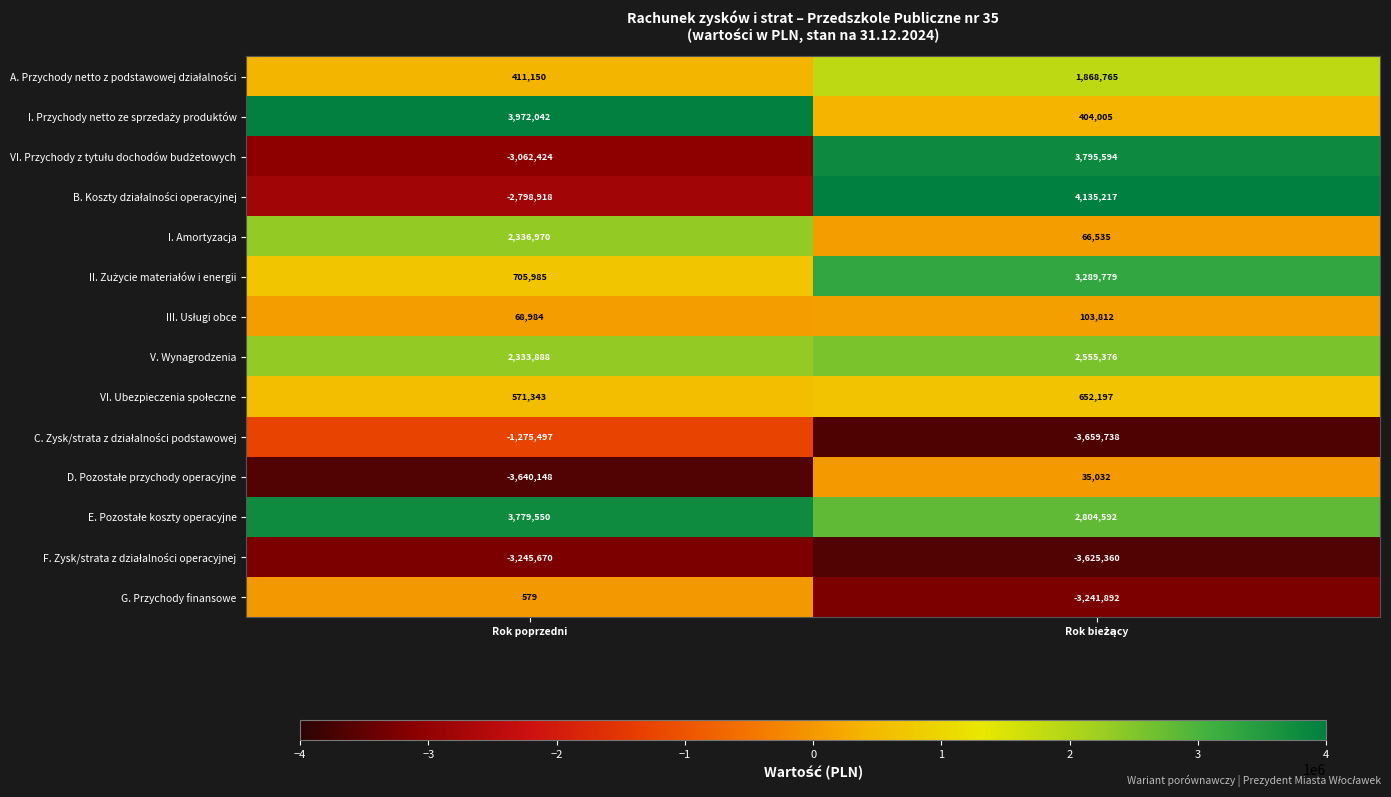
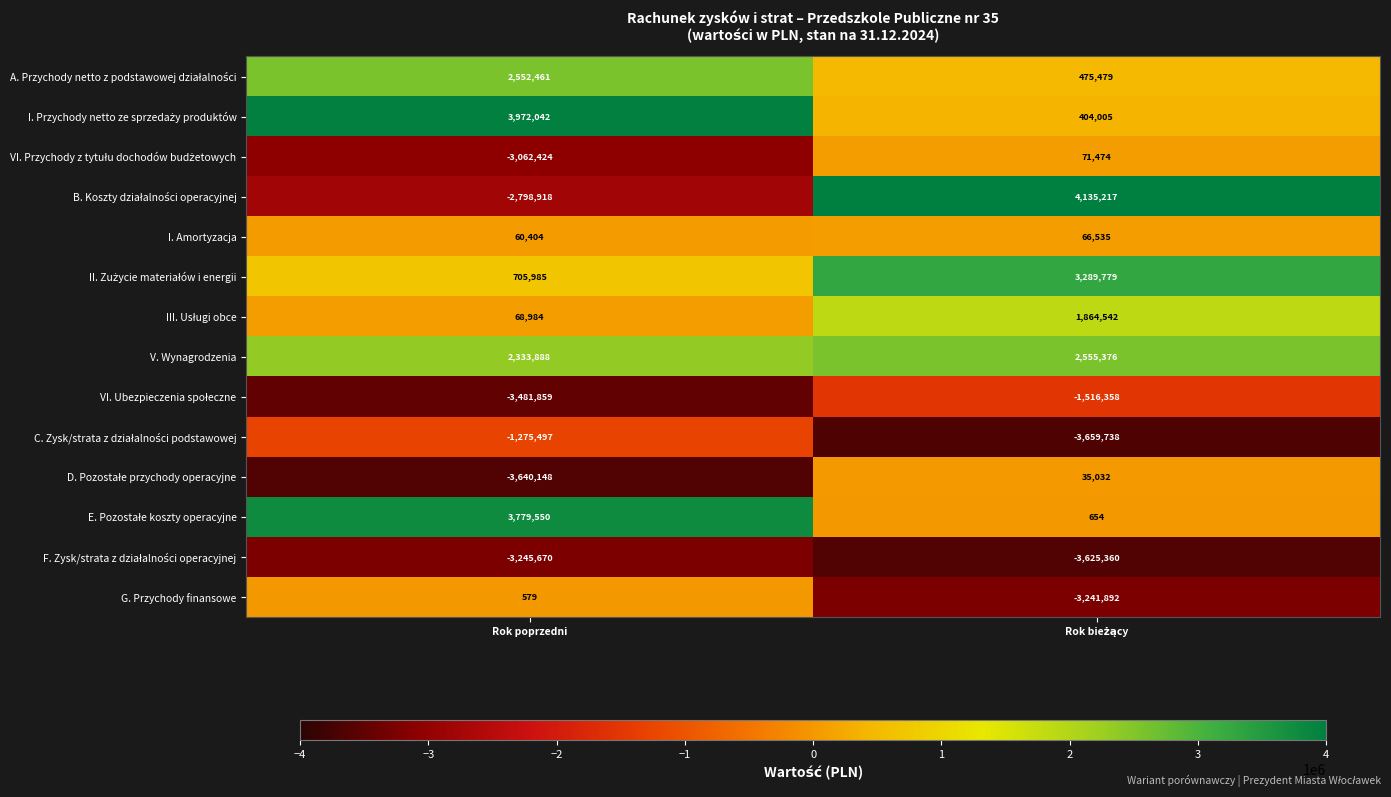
A. Przychody netto z podstawowej działalności, Rok poprzedni: 411,150 -> 2,552,461
A. Przychody netto z podstawowej działalności, Rok bieżący: 1,868,765 -> 475,479
VI. Przychody z tytułu dochodów budżetowych, Rok bieżący: 3,795,594 -> 71,474
I. Amortyzacja, Rok poprzedni: 2,336,970 -> 60,404
III. Usługi obce, Rok bieżący: 103,812 -> 1,864,542
VI. Ubezpieczenia społeczne, Rok poprzedni: 571,343 -> -3,481,859
VI. Ubezpieczenia społeczne, Rok bieżący: 652,197 -> -1,516,358
E. Pozostałe koszty operacyjne, Rok bieżący: 2,804,592 -> 654
